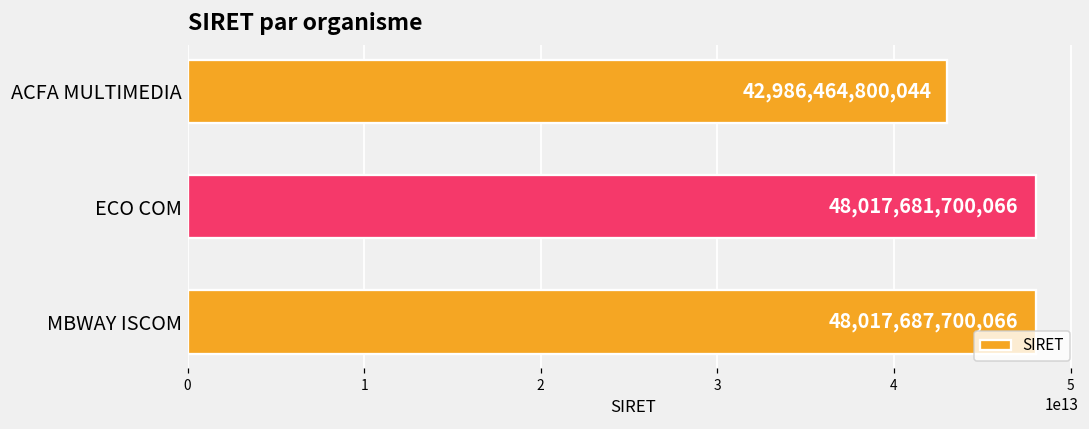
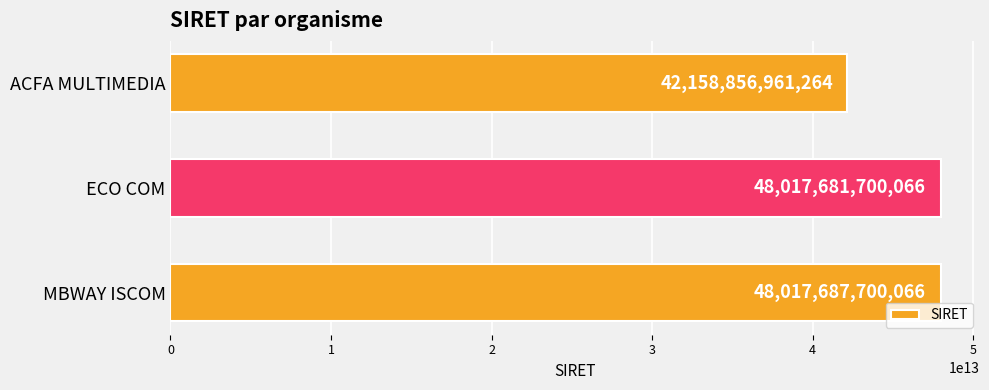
ACFA MULTIMEDIA: 42,986,464,800,044 -> 42,158,856,961,264
